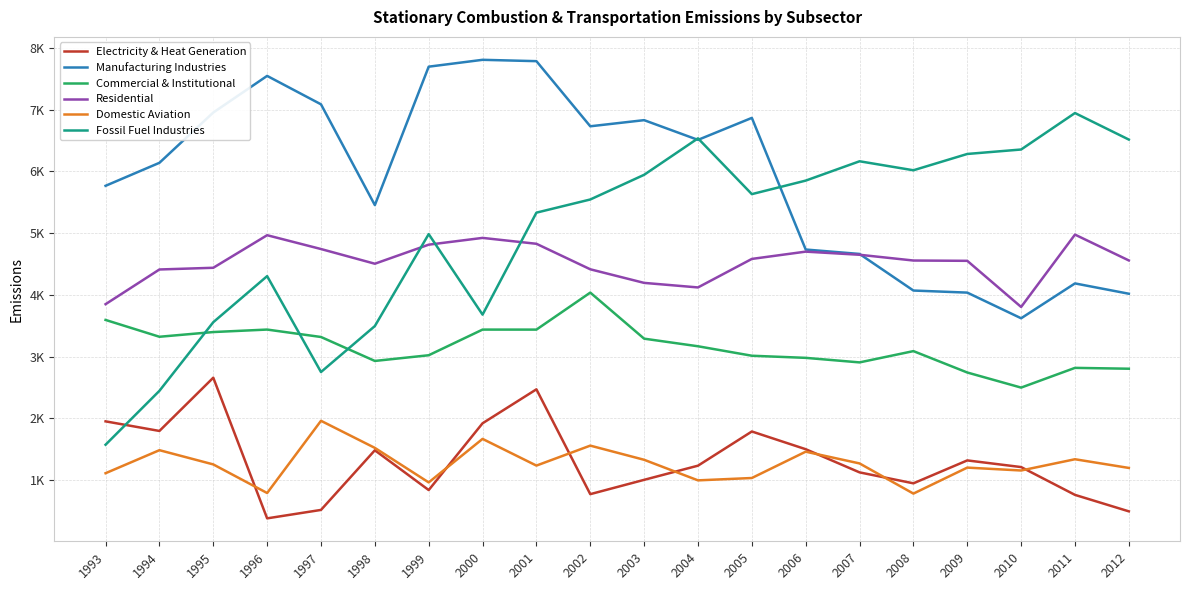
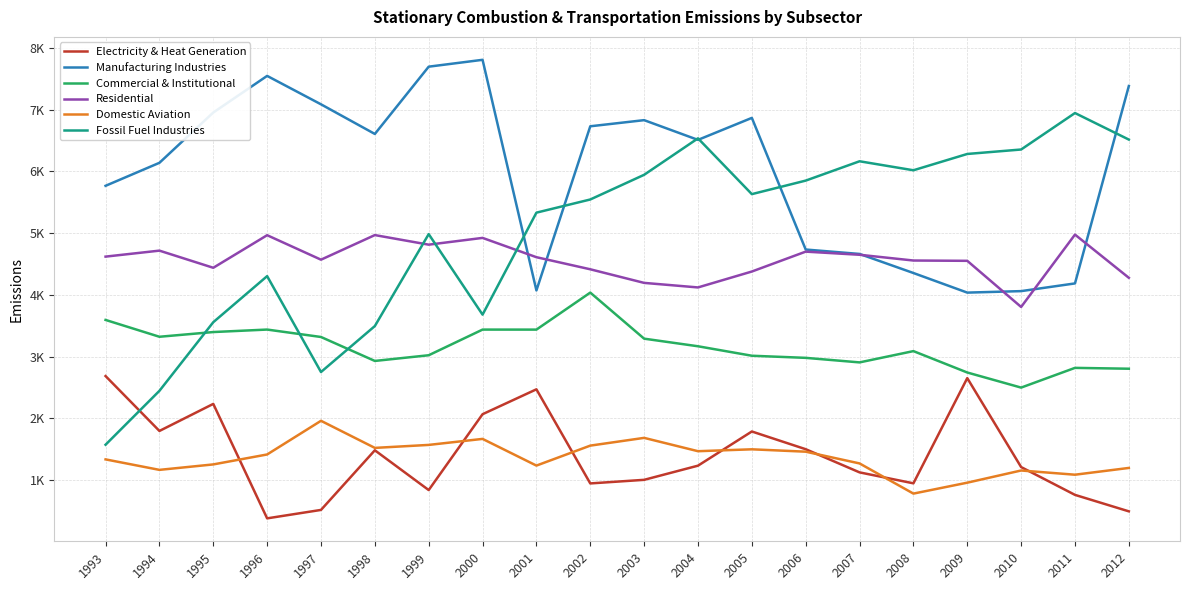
Electricity & Heat Generation, 1993: 2000 -> 2700
Residential, 1993: 3800 -> 4600
Domestic Aviation, 1993: 1100 -> 1300
Residential, 1994: 4400 -> 4700
Domestic Aviation, 1994: 1500 -> 1200
Electricity & Heat Generation, 1995: 2700 -> 2200
Domestic Aviation, 1996: 800 -> 1400
Residential, 1997: 4700 -> 4600
Manufacturing Industries, 1998: 5500 -> 6600
Residential, 1998: 4500 -> 5000
Domestic Aviation, 1999: 1000 -> 1600
Electricity & Heat Generation, 2000: 1900 -> 2100
Manufacturing Industries, 2001: 7800 -> 4100
Residential, 2001: 4800 -> 4600
Electricity & Heat Generation, 2002: 800 -> 900
Domestic Aviation, 2003: 1300 -> 1700
Domestic Aviation, 2004: 1000 -> 1500
Residential, 2005: 4600 -> 4400
Domestic Aviation, 2005: 1000 -> 1500
Manufacturing Industries, 2008: 4100 -> 4400
Electricity & Heat Generation, 2009: 1300 -> 2700
Domestic Aviation, 2009: 1200 -> 1000
Manufacturing Industries, 2010: 3600 -> 4100
Domestic Aviation, 2011: 1300 -> 1100
Manufacturing Industries, 2012: 4000 -> 7400
Residential, 2012: 4600 -> 4300
